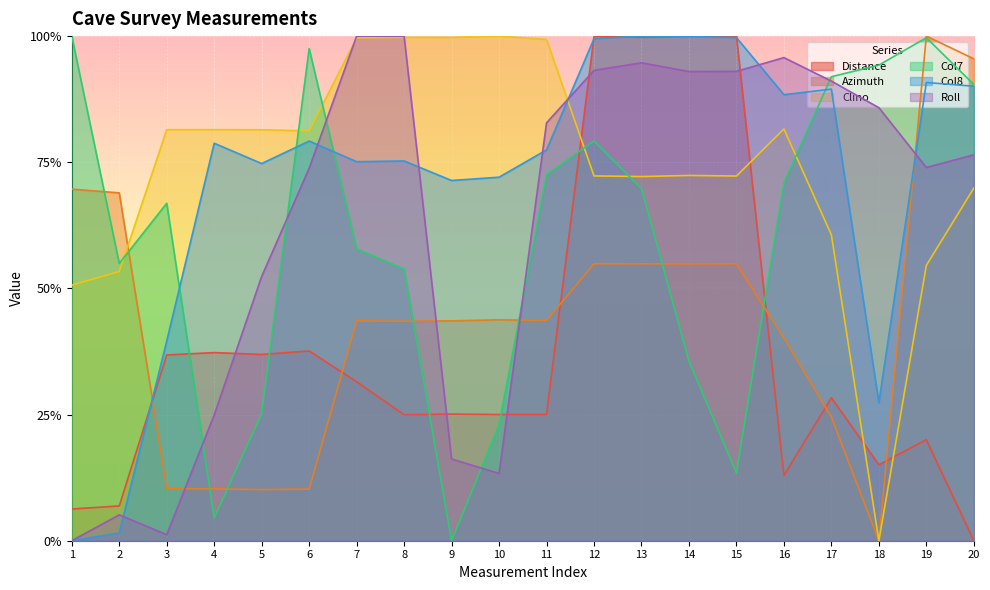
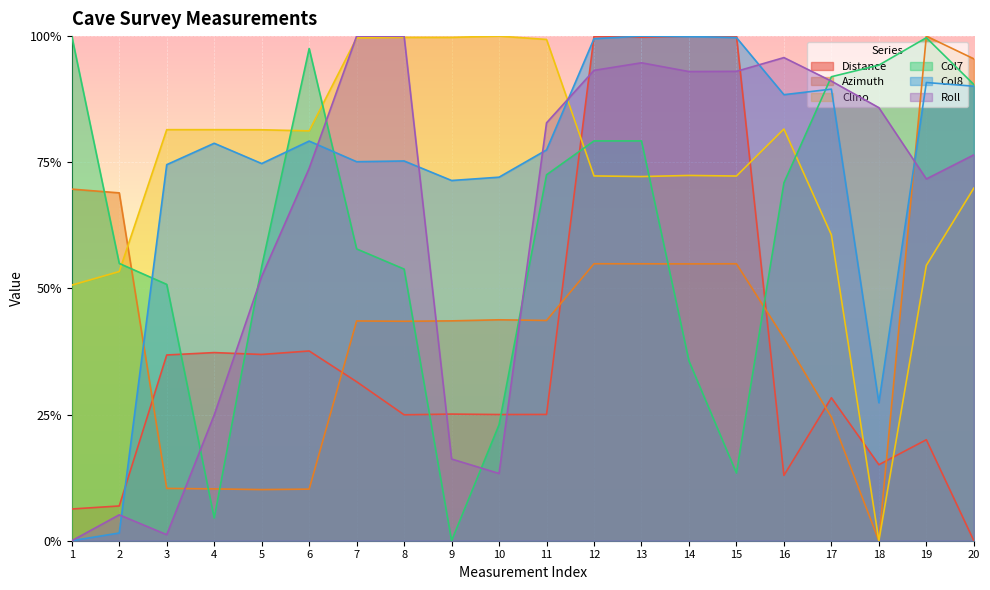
Col7, 3: 67% -> 51%
Col8, 3: 40% -> 75%
Col7, 5: 25% -> 54%
Col7, 13: 70% -> 79%
Roll, 19: 74% -> 72%
